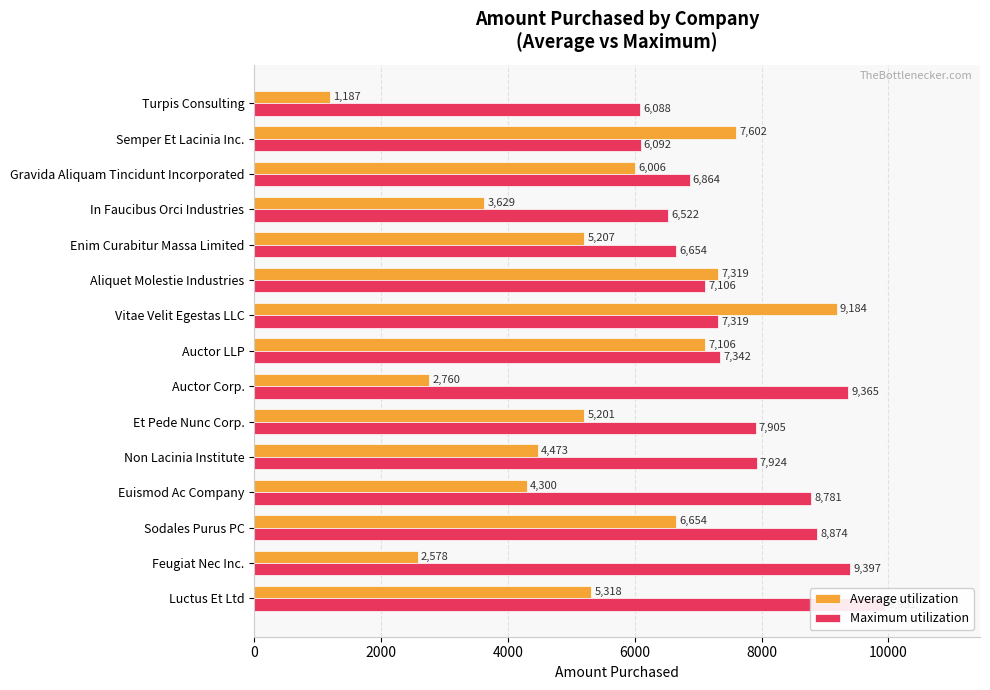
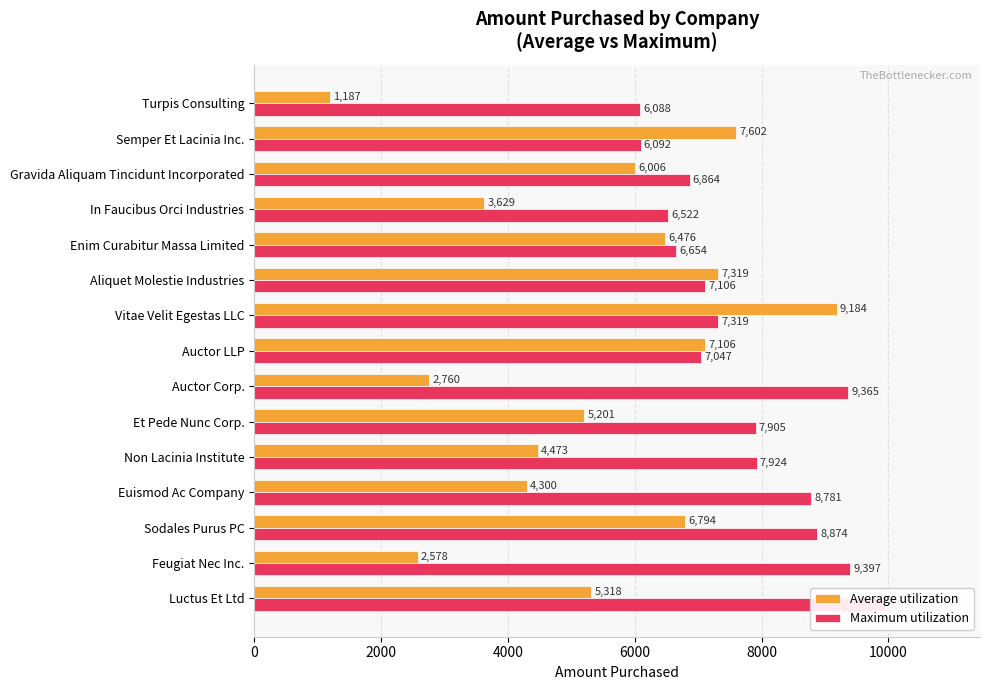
Average utilization, Enim Curabitur Massa Limited: 5,207 -> 6,476
Maximum utilization, Auctor LLP: 7,342 -> 7,047
Average utilization, Sodales Purus PC: 6,654 -> 6,794
